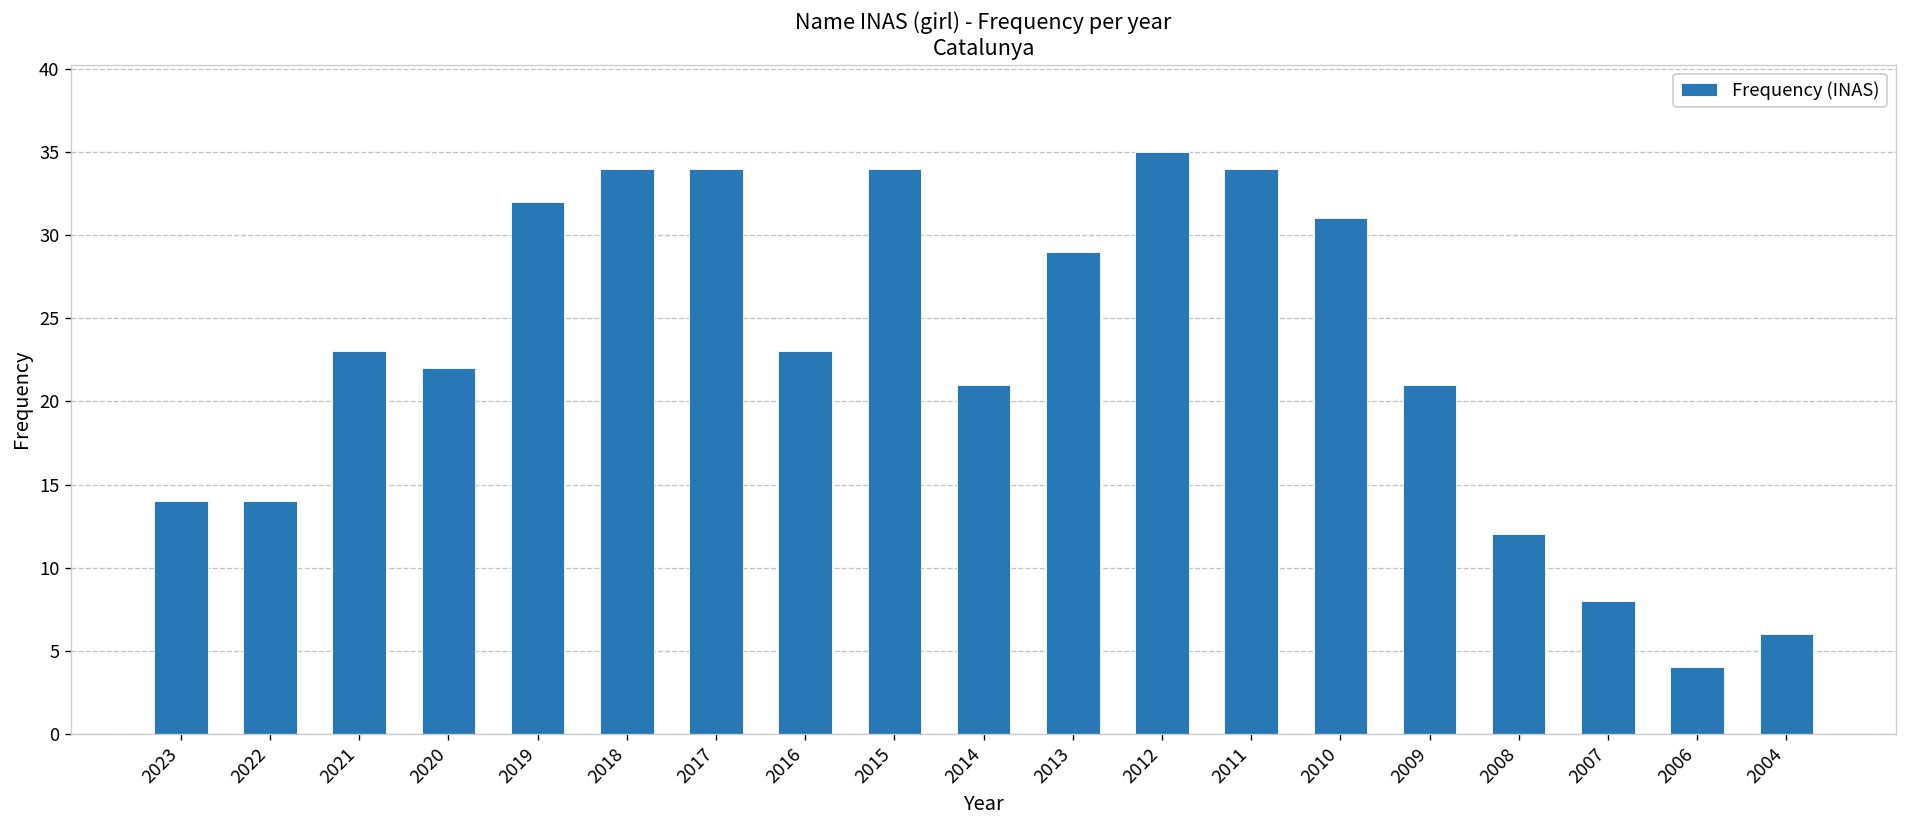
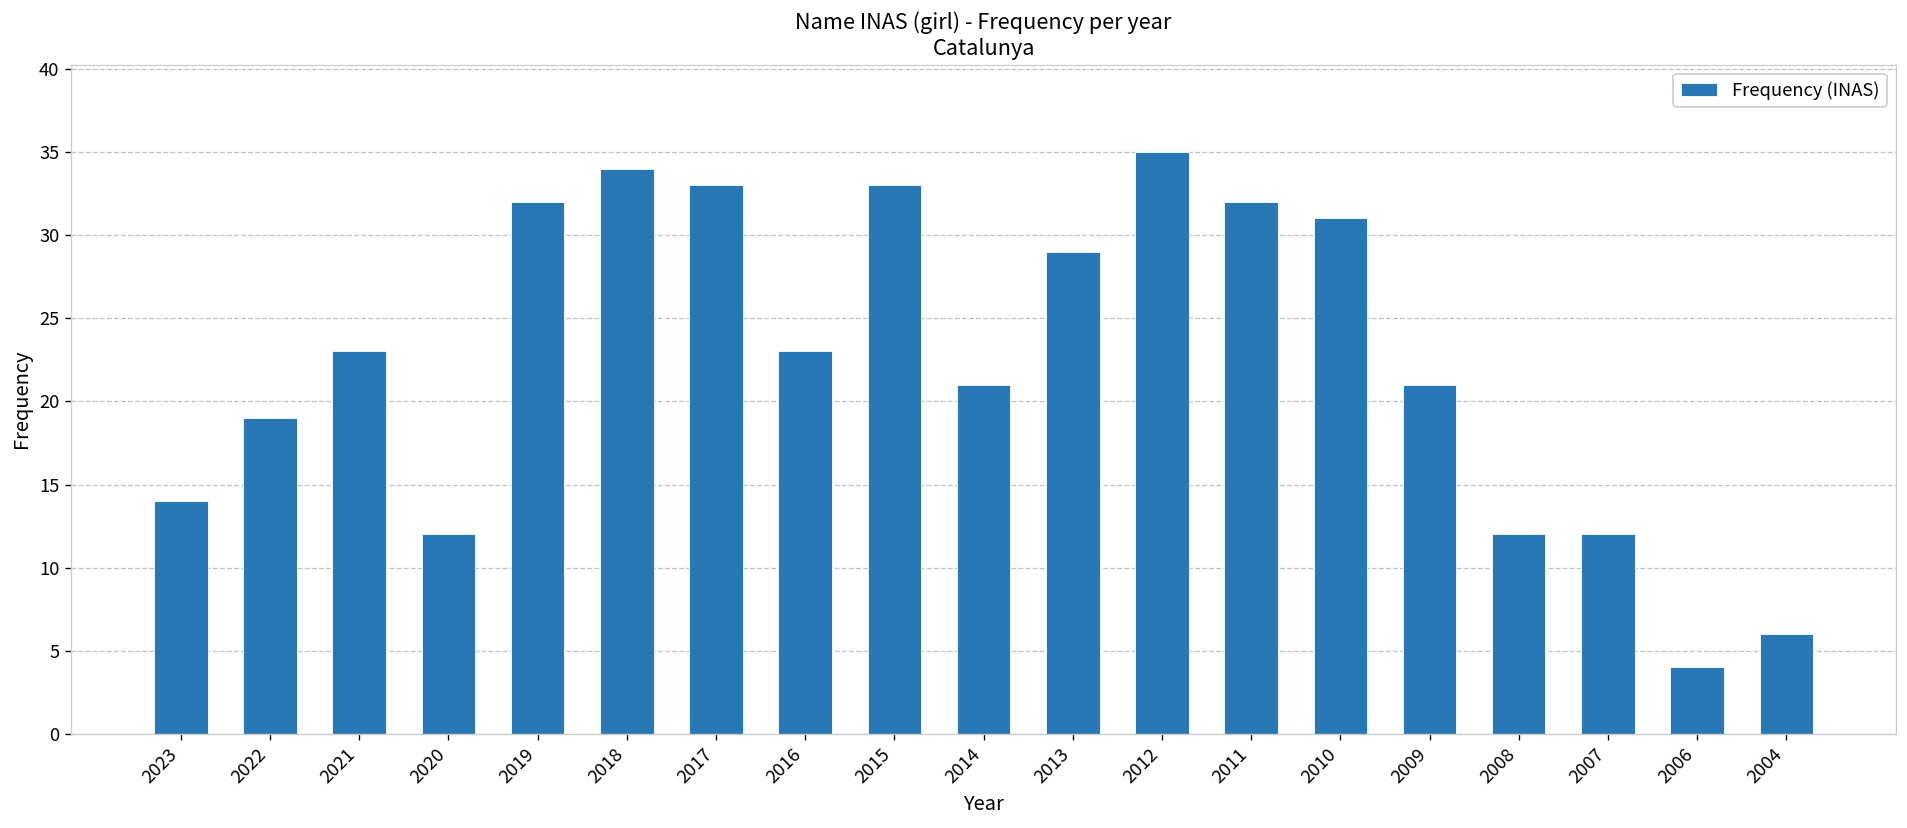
2022: 14 -> 19
2020: 22 -> 12
2017: 34 -> 33
2015: 34 -> 33
2011: 34 -> 32
2007: 8 -> 12
